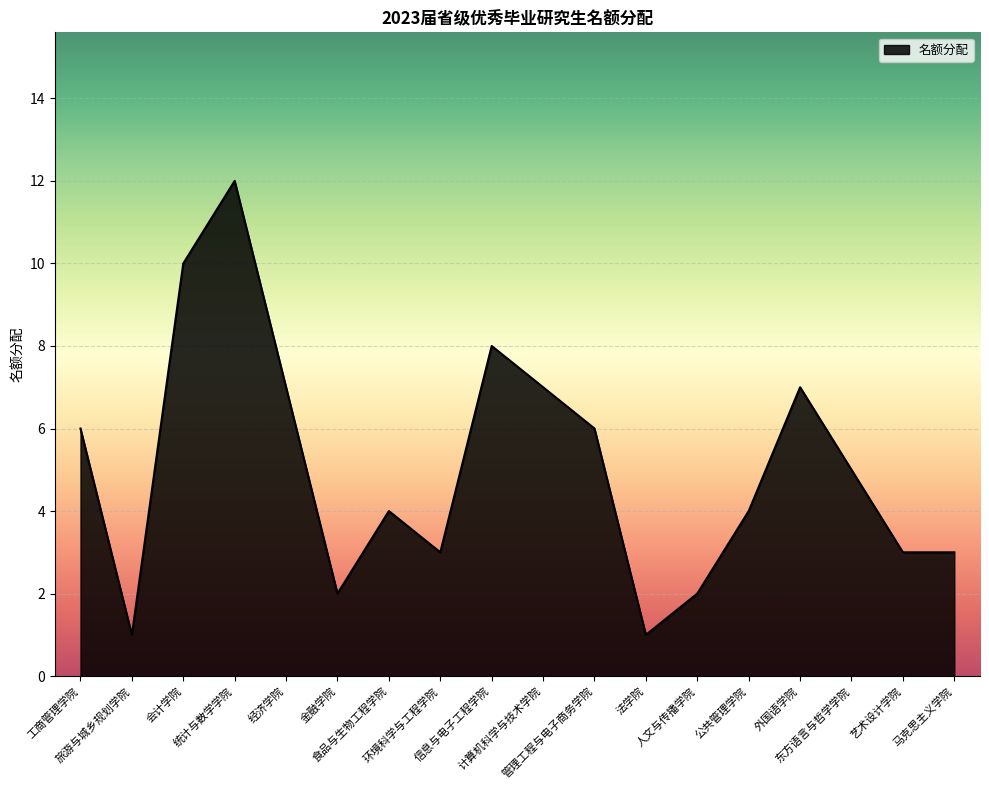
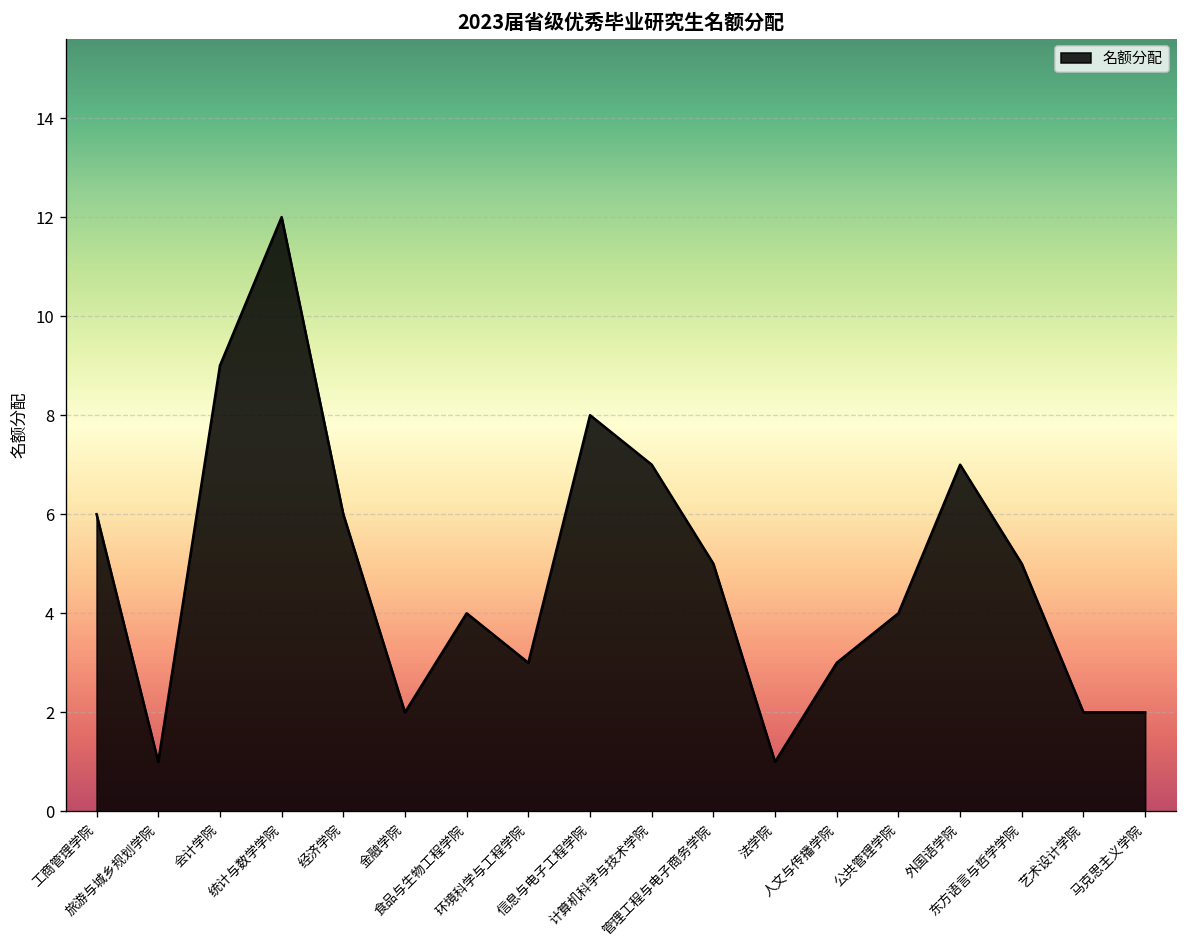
会计学院: 10 -> 9
经济学院: 7 -> 6
管理工程与电子商务学院: 6 -> 5
人文与传播学院: 2 -> 3
艺术设计学院: 3 -> 2
马克思主义学院: 3 -> 2
